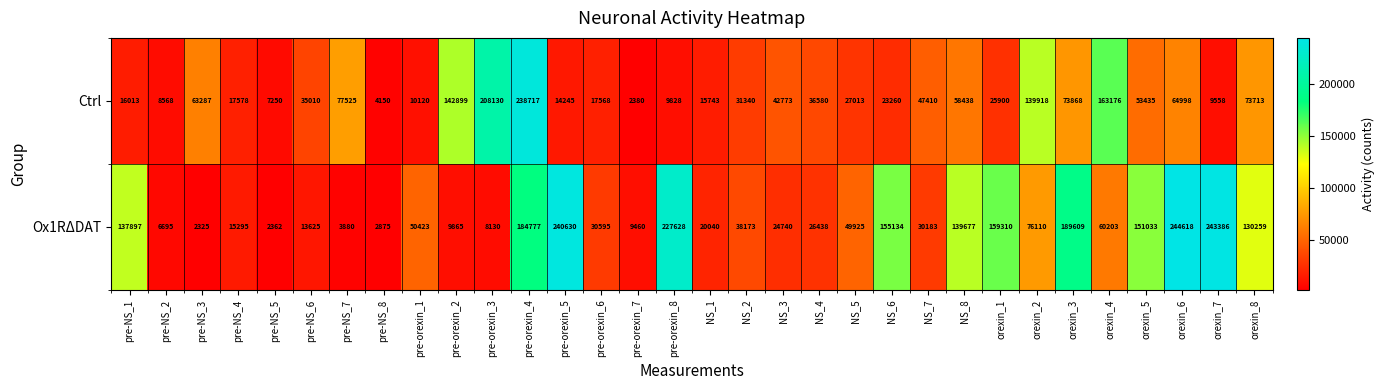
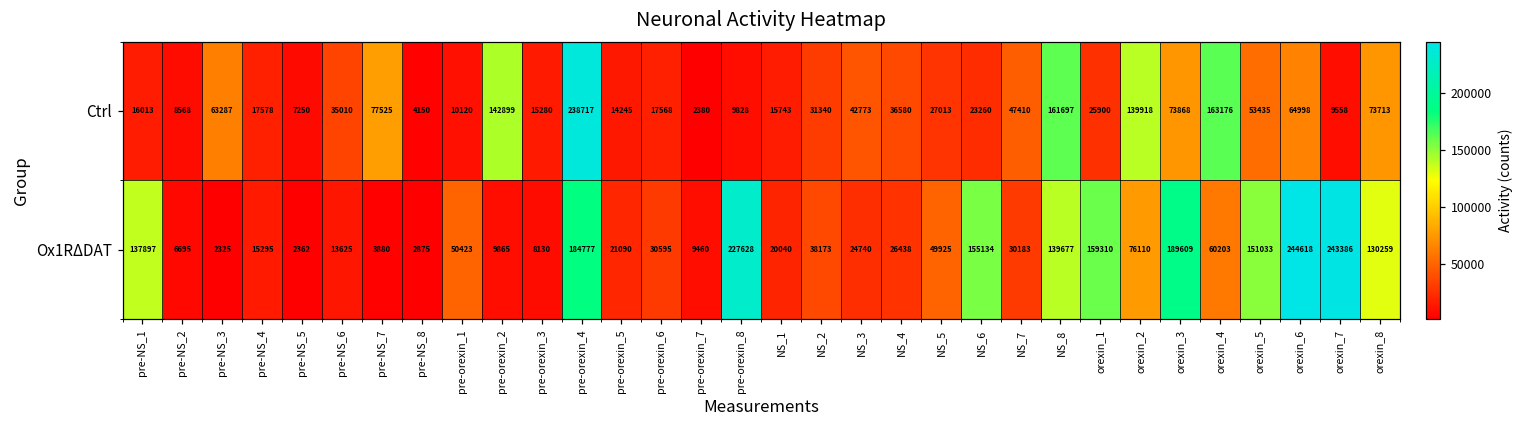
Ctrl, pre-orexin_3: 208130 -> 15280
Ctrl, NS_8: 58438 -> 161697
Ox1RΔDAT, pre-orexin_5: 240630 -> 21090
